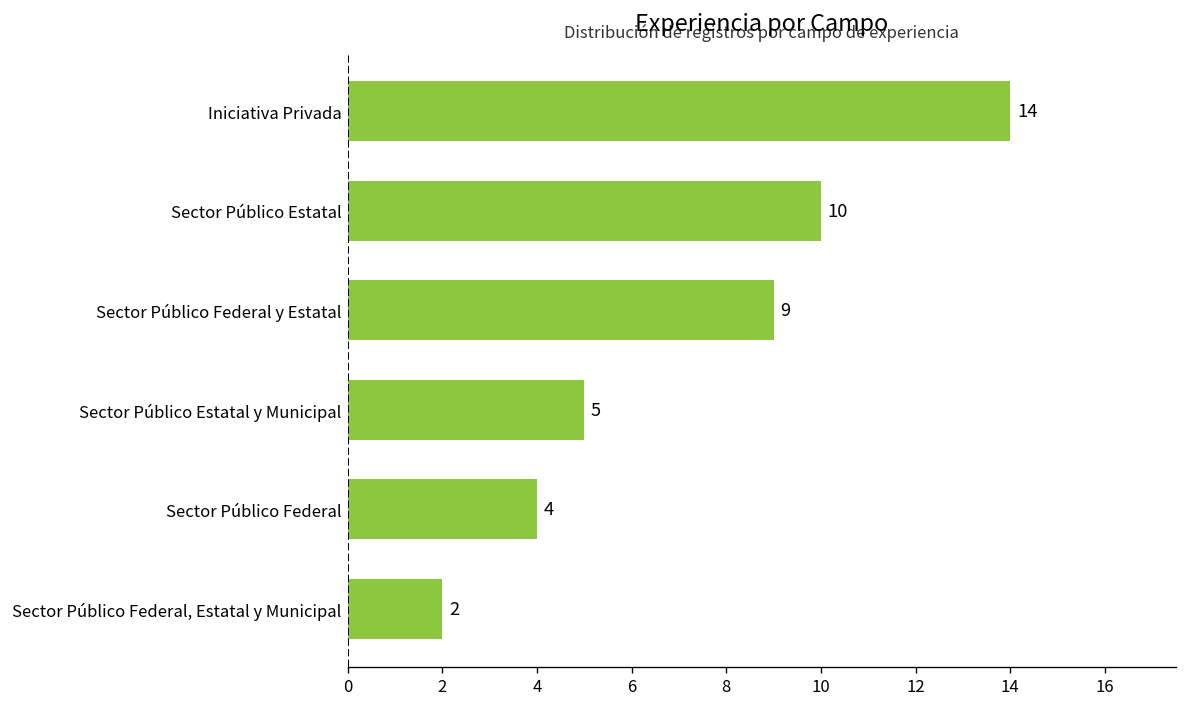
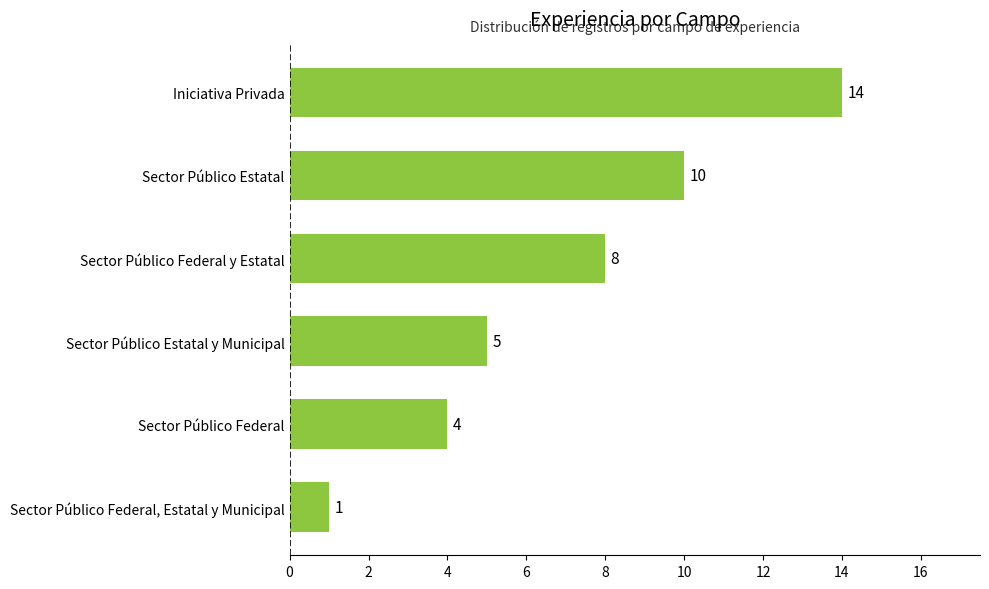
Sector Público Federal y Estatal: 9 -> 8
Sector Público Federal, Estatal y Municipal: 2 -> 1
